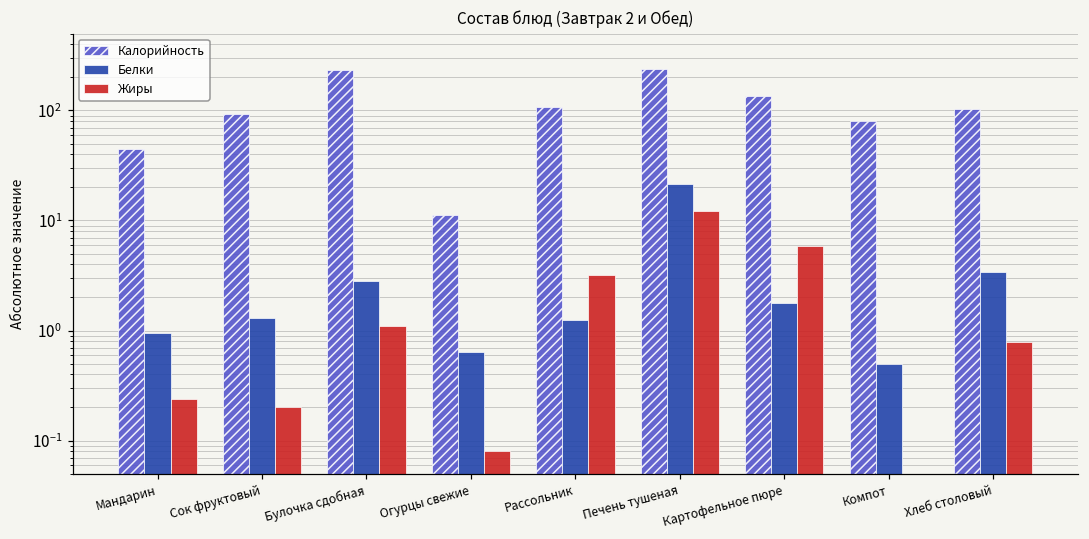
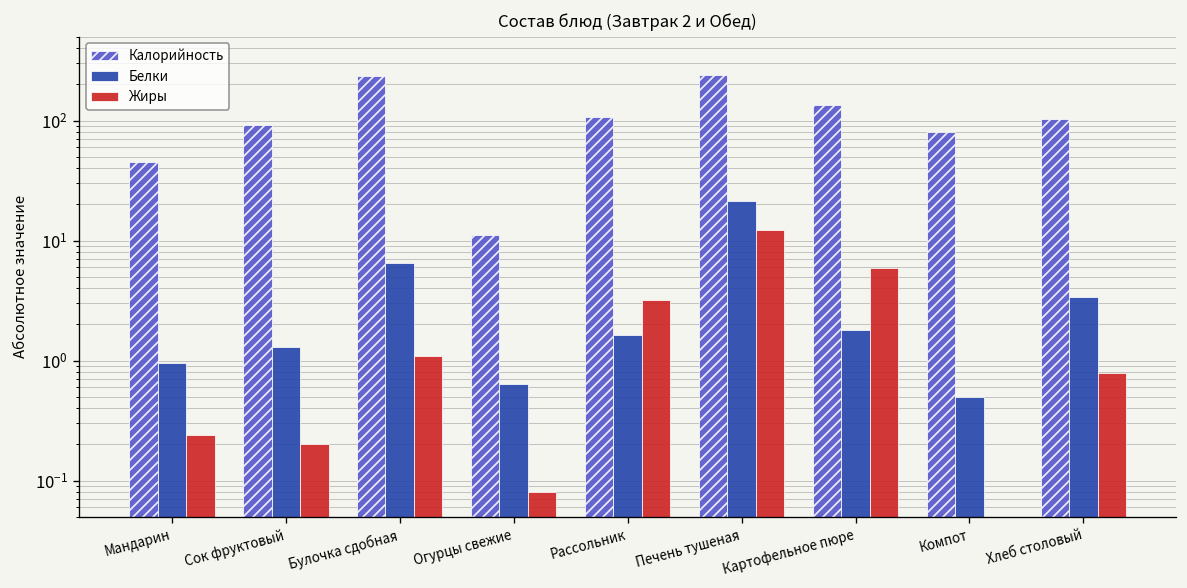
Белки, Булочка сдобная: 2.8 -> 7
Белки, Рассольник: 1.3 -> 1.6
